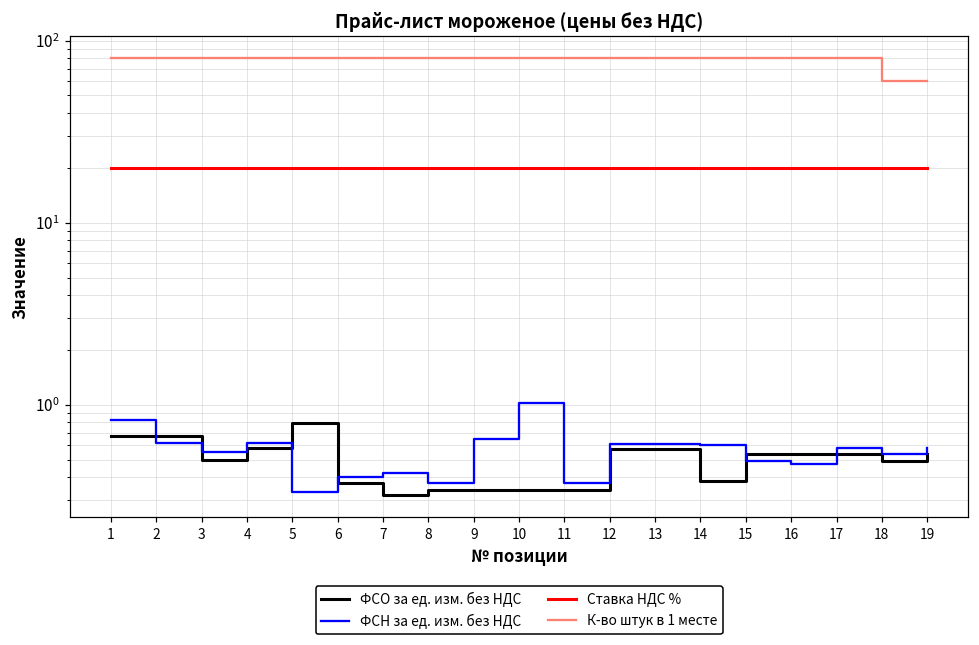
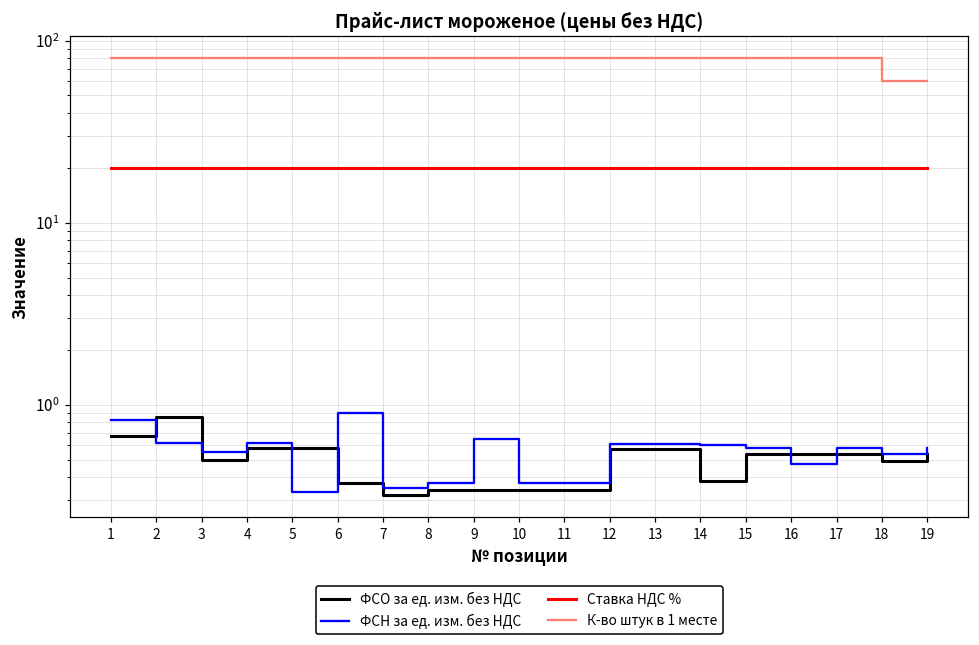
ФСО за ед. изм. без НДС, 2: 0.67 -> 0.9
ФСО за ед. изм. без НДС, 5: 0.8 -> 0.58
ФСН за ед. изм. без НДС, 6: 0.4 -> 0.9
ФСН за ед. изм. без НДС, 7: 0.42 -> 0.35
ФСН за ед. изм. без НДС, 10: 1.0 -> 0.37
ФСН за ед. изм. без НДС, 15: 0.49 -> 0.58
